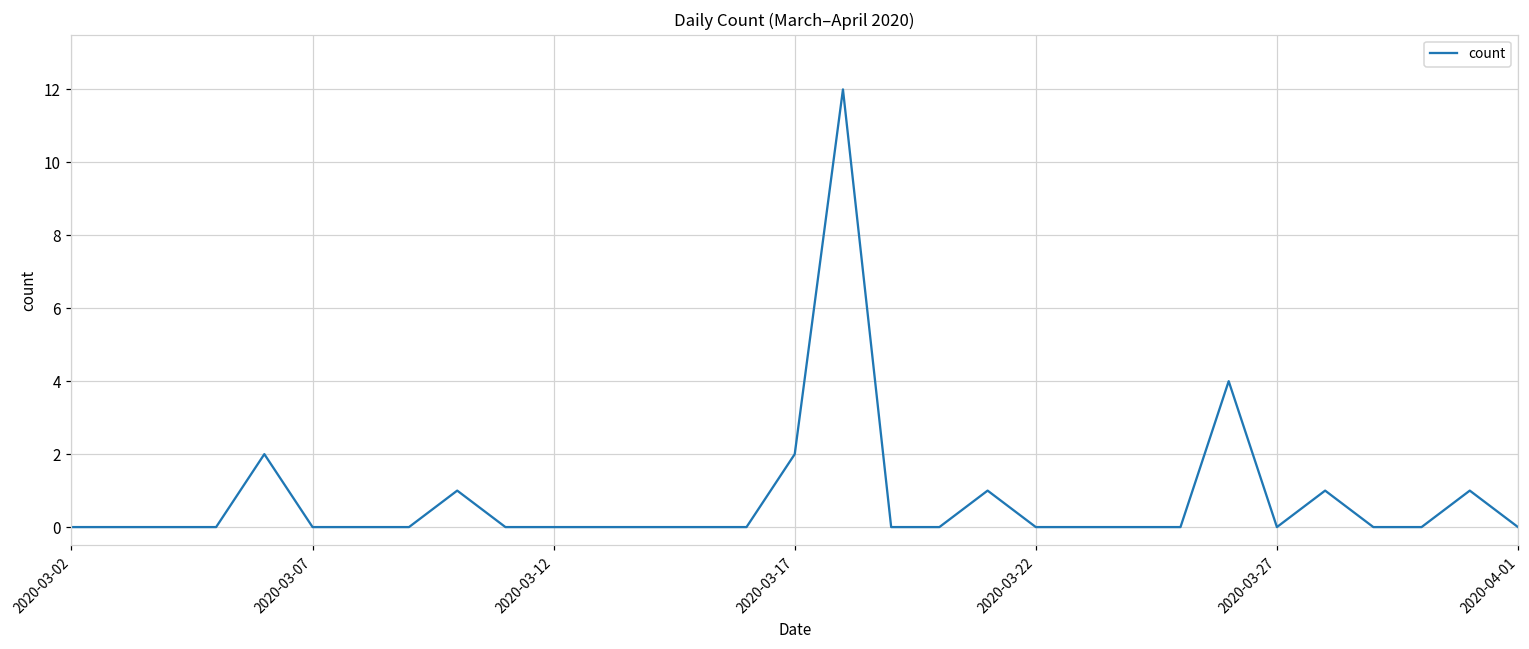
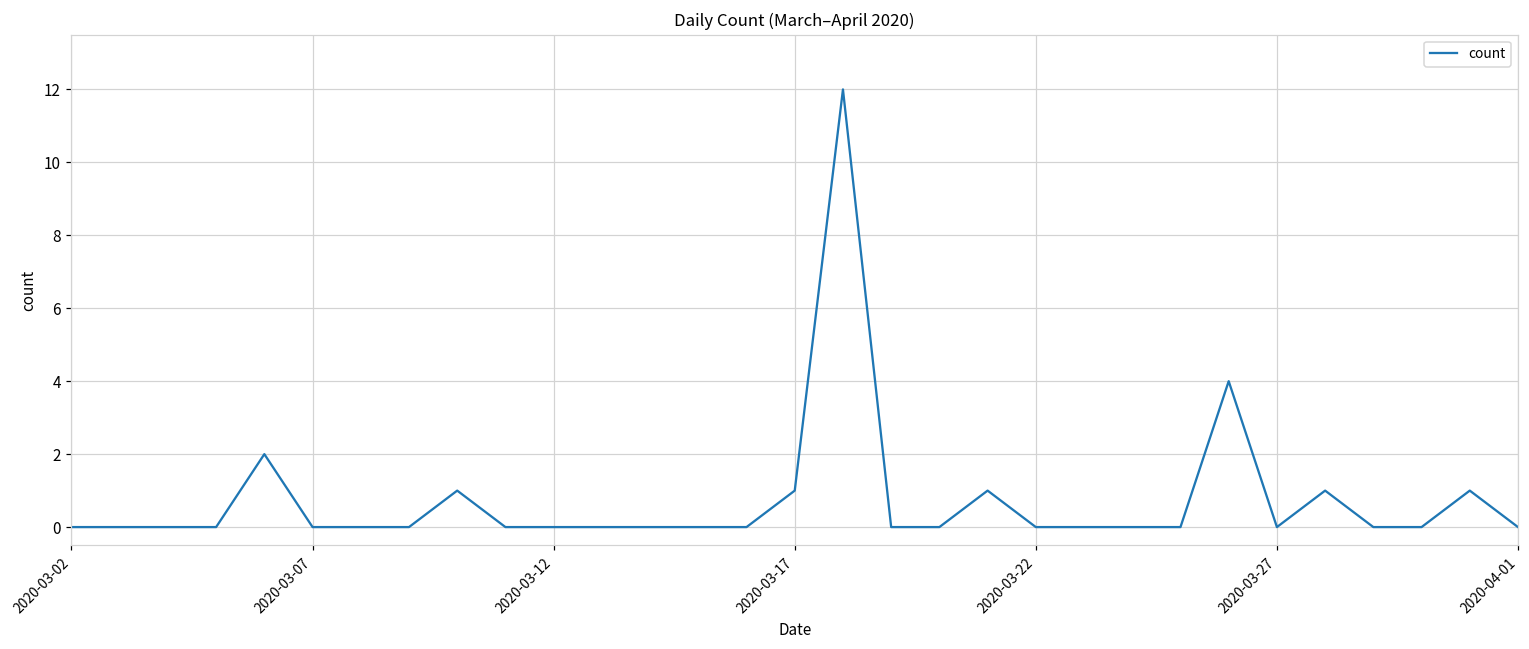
2020-03-17: 2 -> 1
